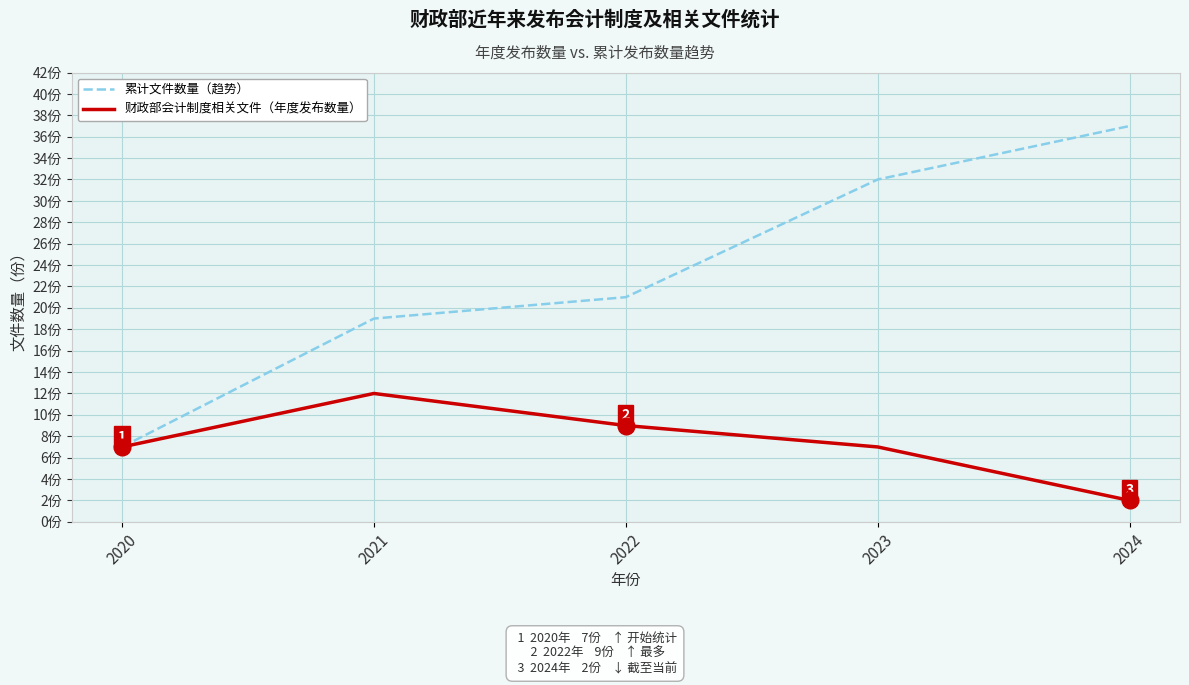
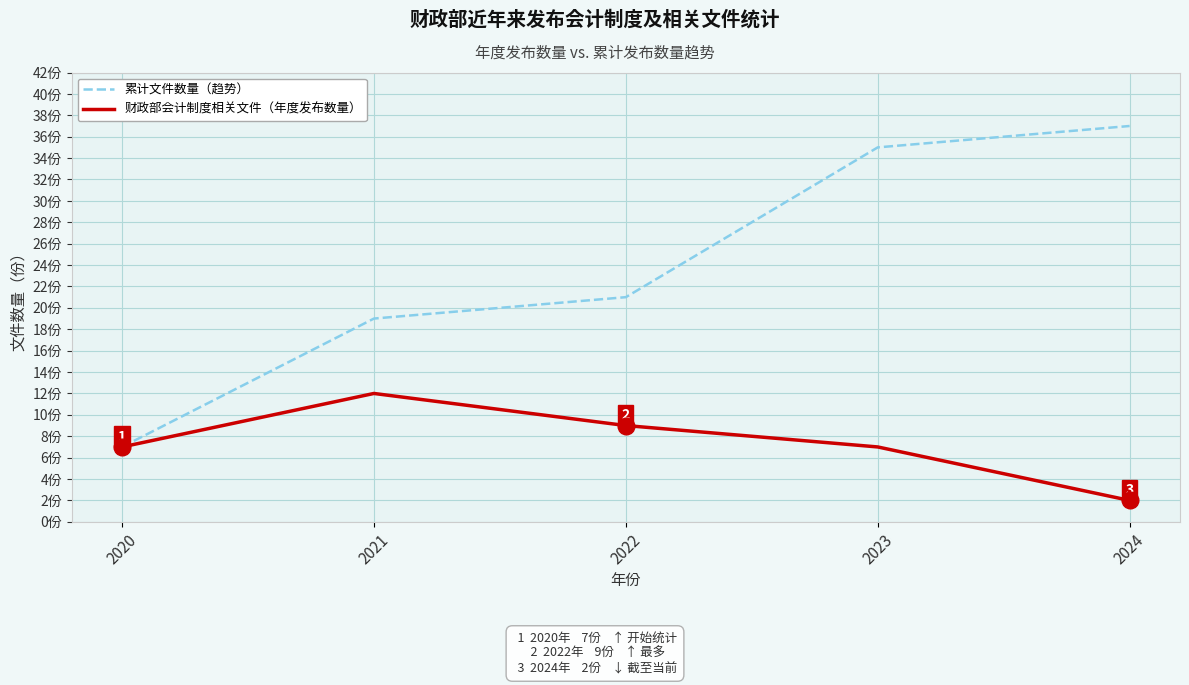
累计文件数量（趋势）, 2023: 32份 -> 35份
